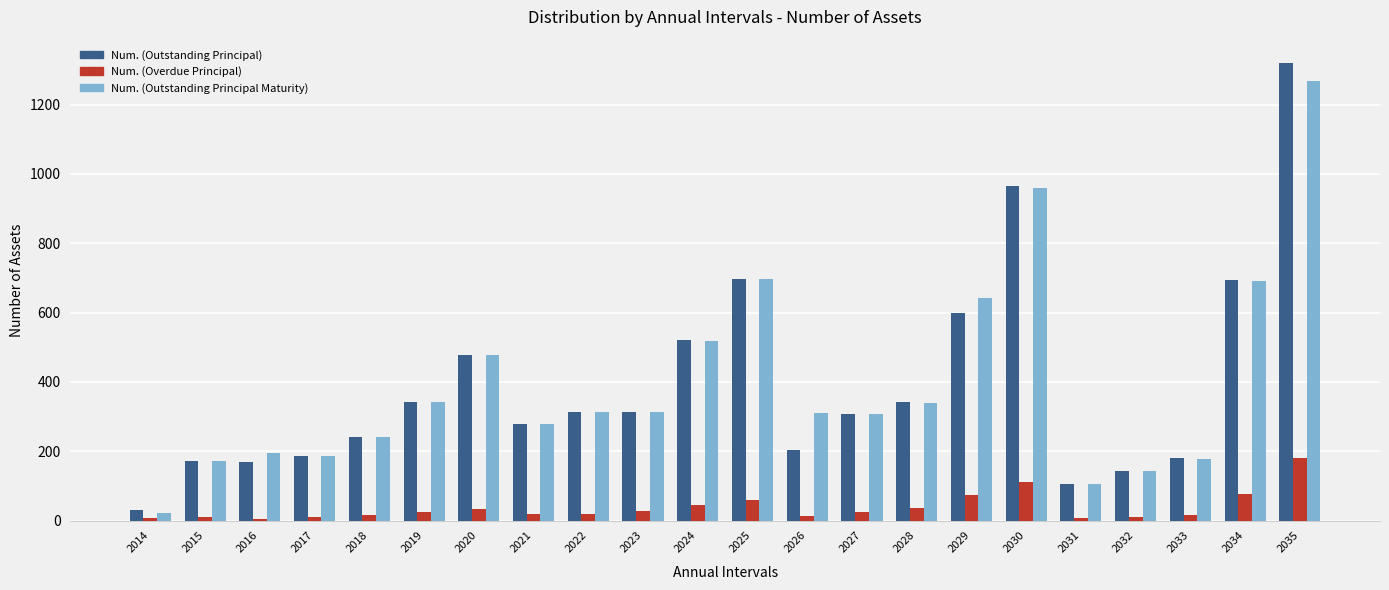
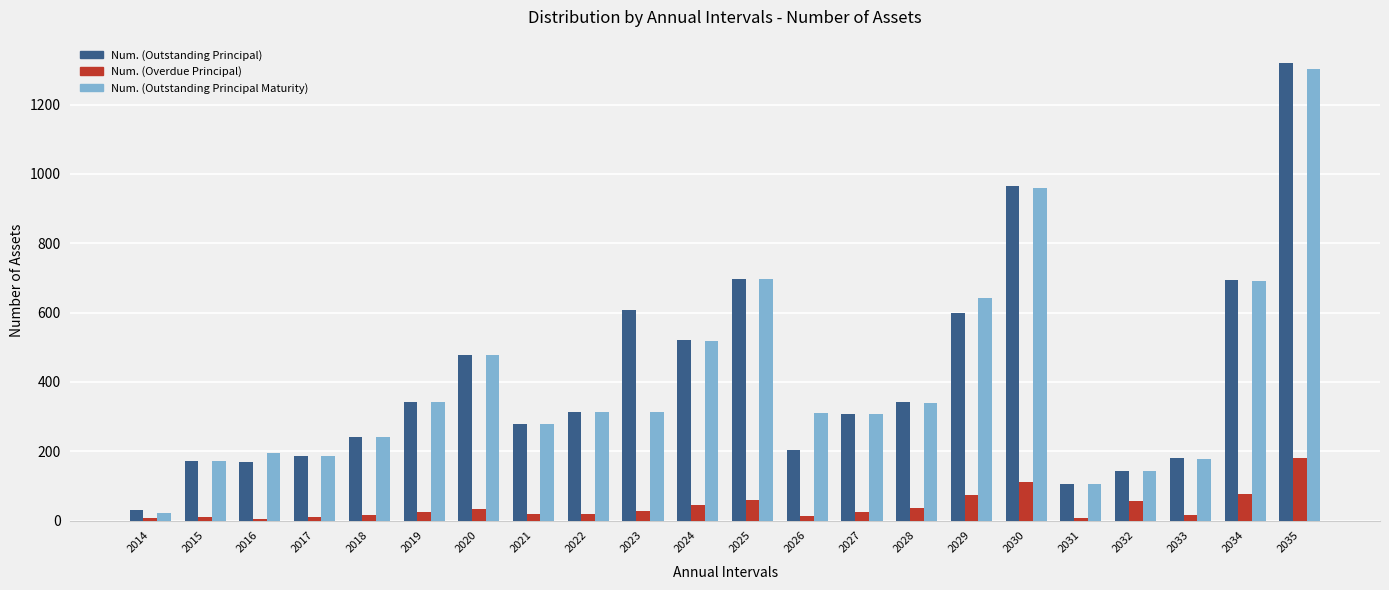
Num. (Outstanding Principal), 2023: 310 -> 610
Num. (Overdue Principal), 2032: 10 -> 60
Num. (Outstanding Principal Maturity), 2035: 1270 -> 1300
